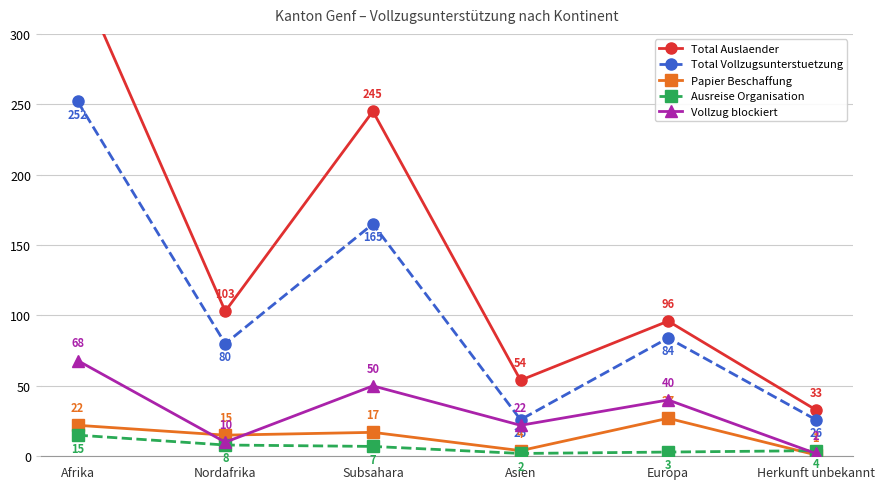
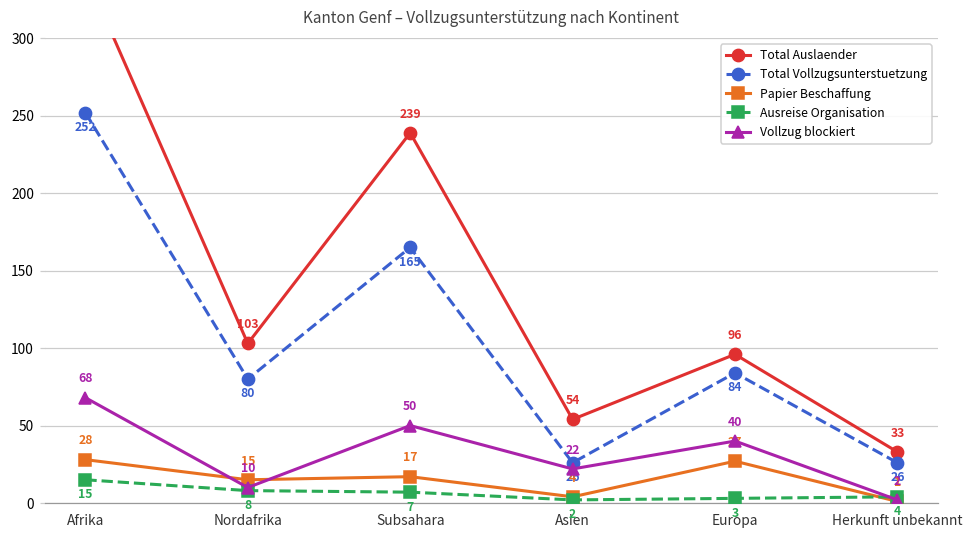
Papier Beschaffung, Afrika: 22 -> 28
Total Auslaender, Subsahara: 245 -> 239
